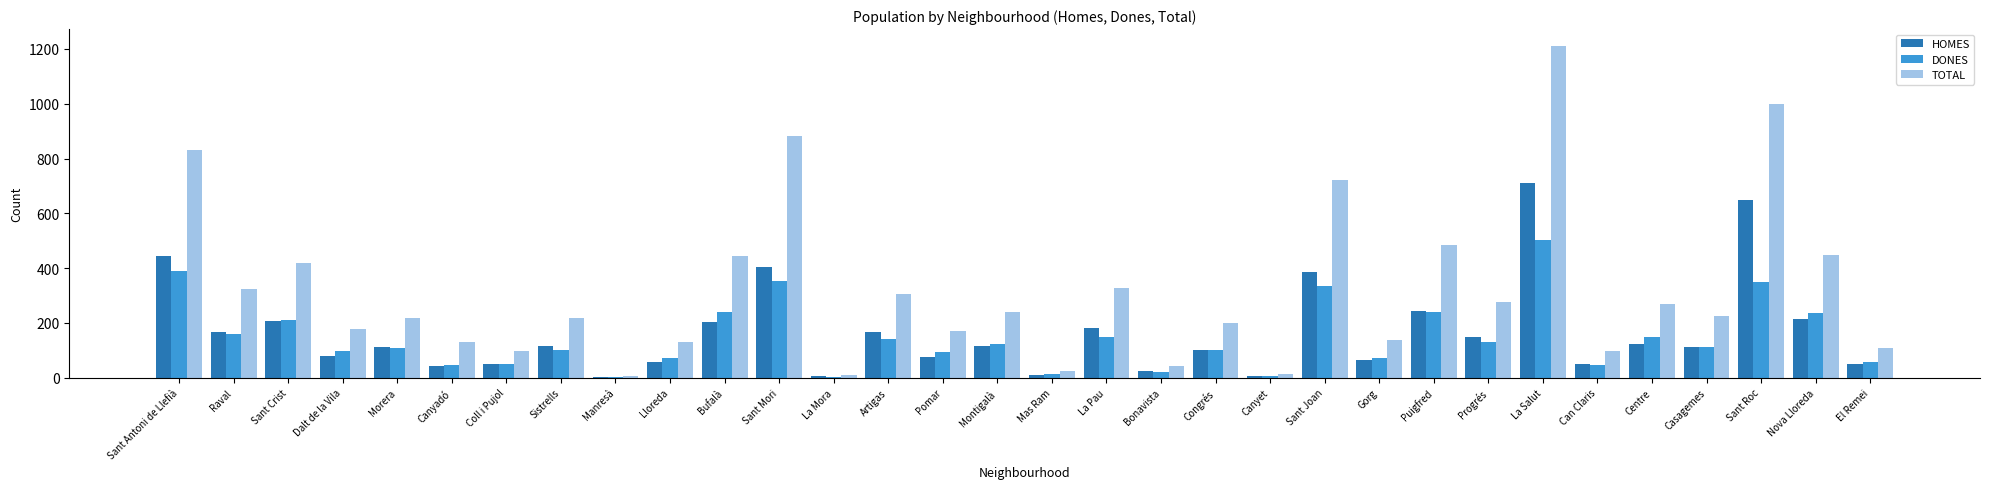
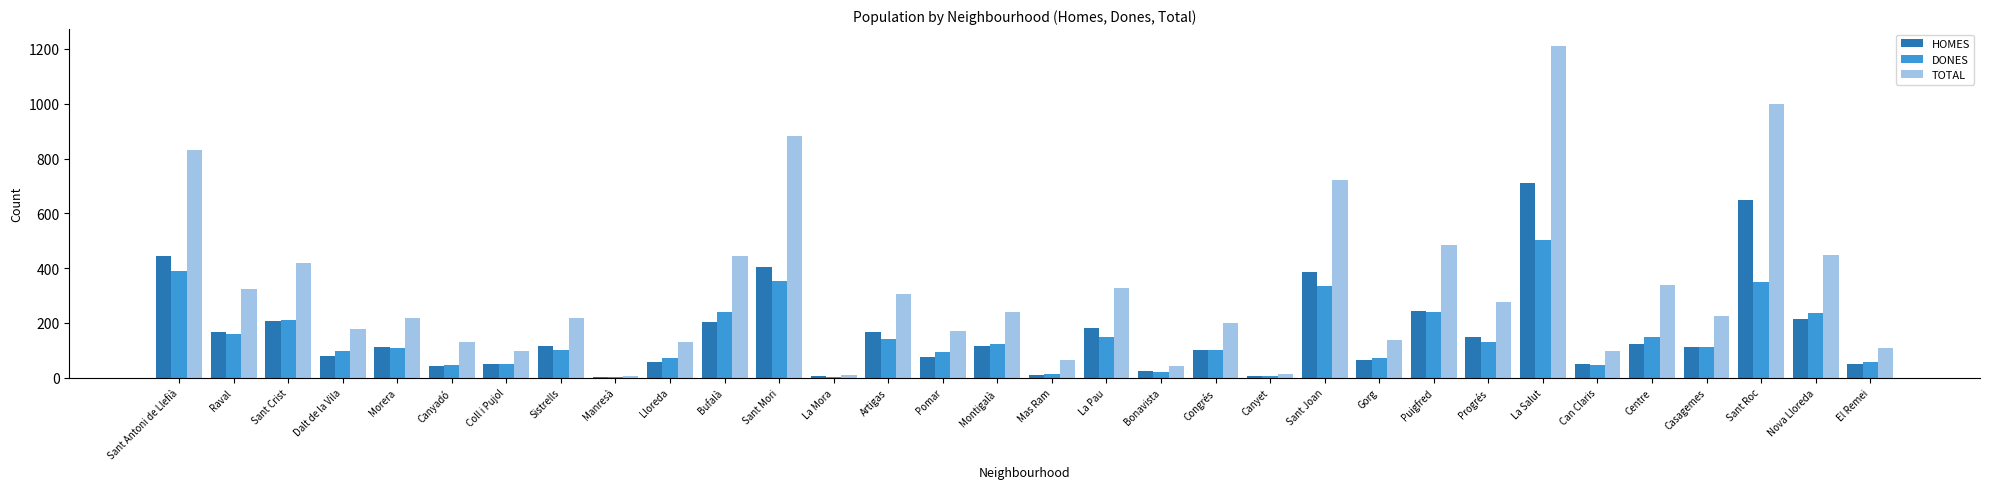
TOTAL, Mas Ram: 20 -> 60
TOTAL, Centre: 270 -> 340
